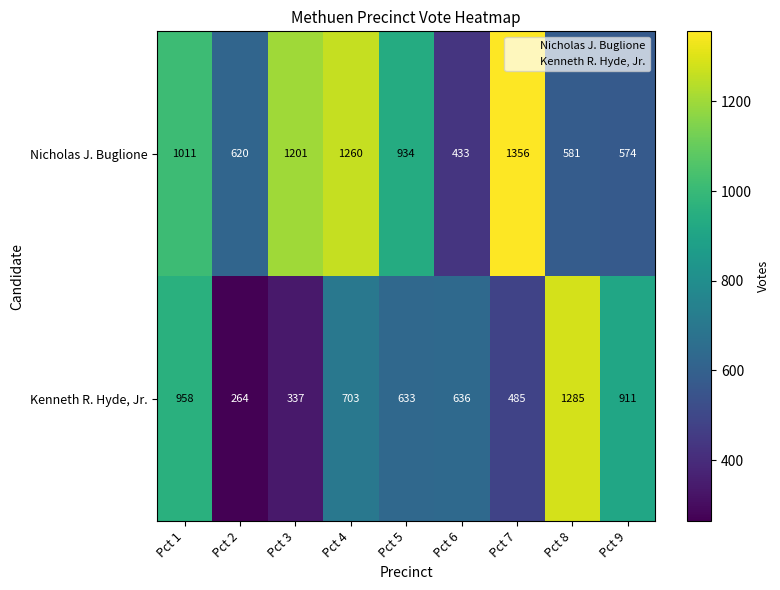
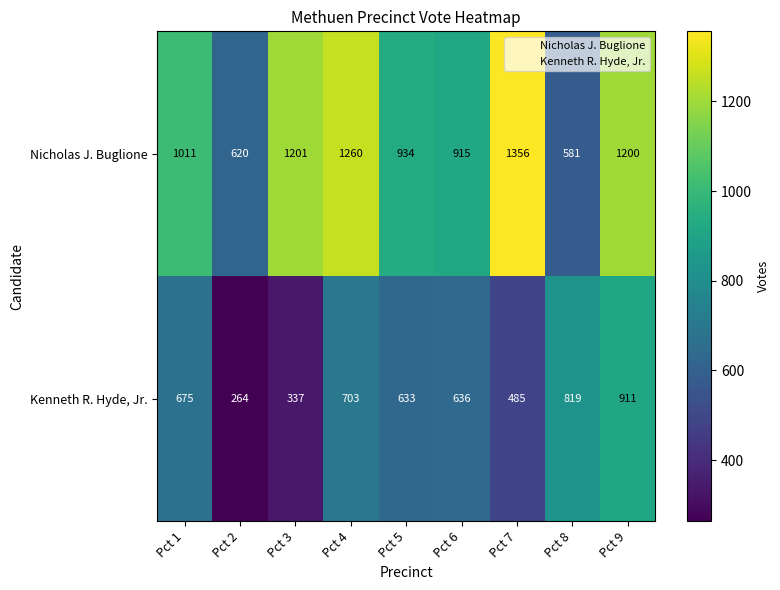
Nicholas J. Buglione, Pct 6: 433 -> 915
Nicholas J. Buglione, Pct 9: 574 -> 1200
Kenneth R. Hyde, Jr., Pct 1: 958 -> 675
Kenneth R. Hyde, Jr., Pct 8: 1285 -> 819
